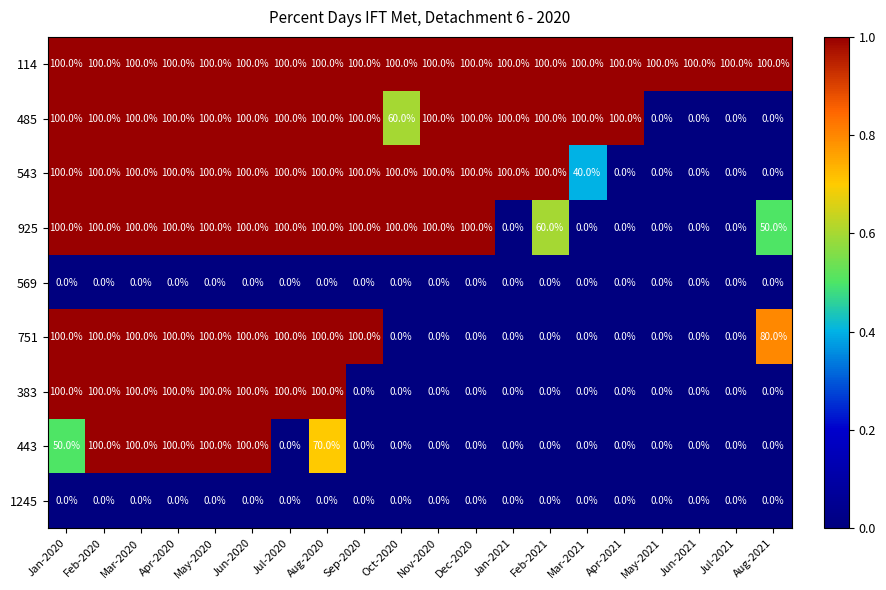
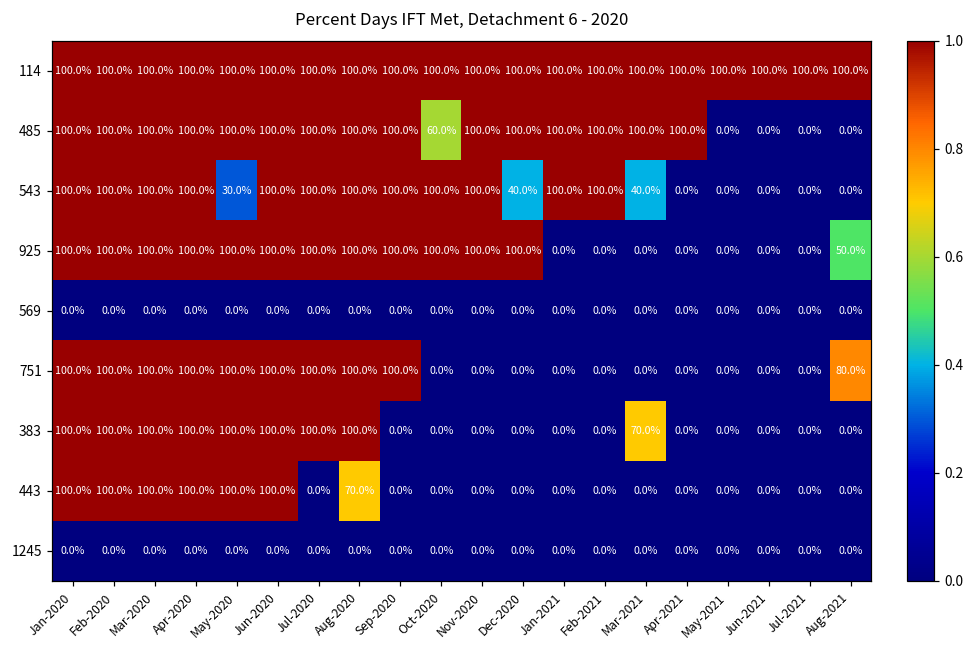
543, May-2020: 100.0% -> 30.0%
543, Dec-2020: 100.0% -> 40.0%
925, Feb-2021: 60.0% -> 0.0%
383, Mar-2021: 0.0% -> 70.0%
443, Jan-2020: 50.0% -> 100.0%
